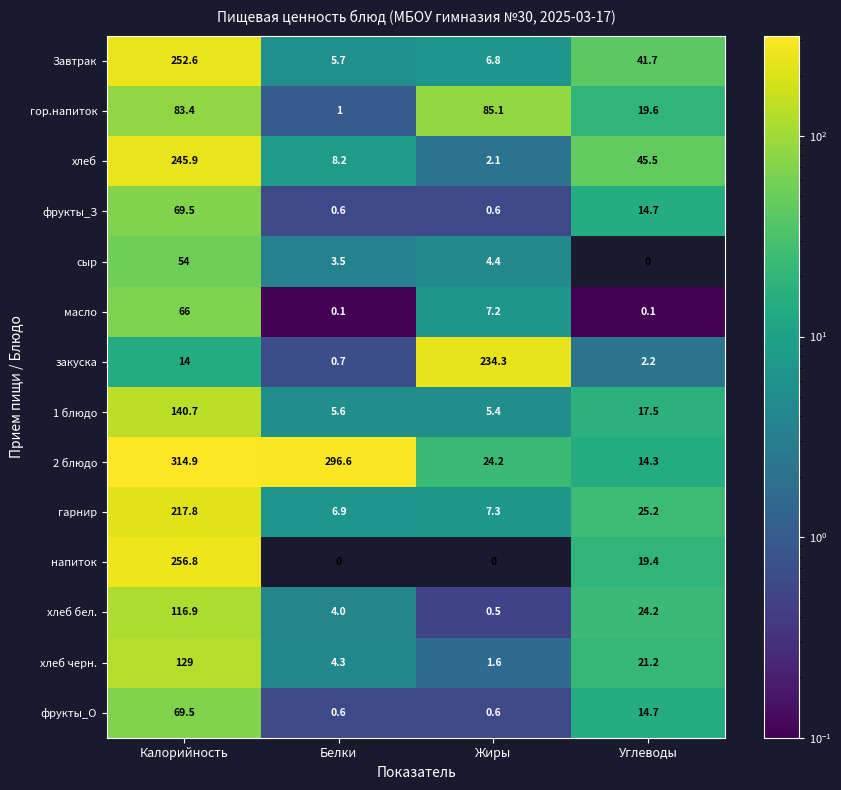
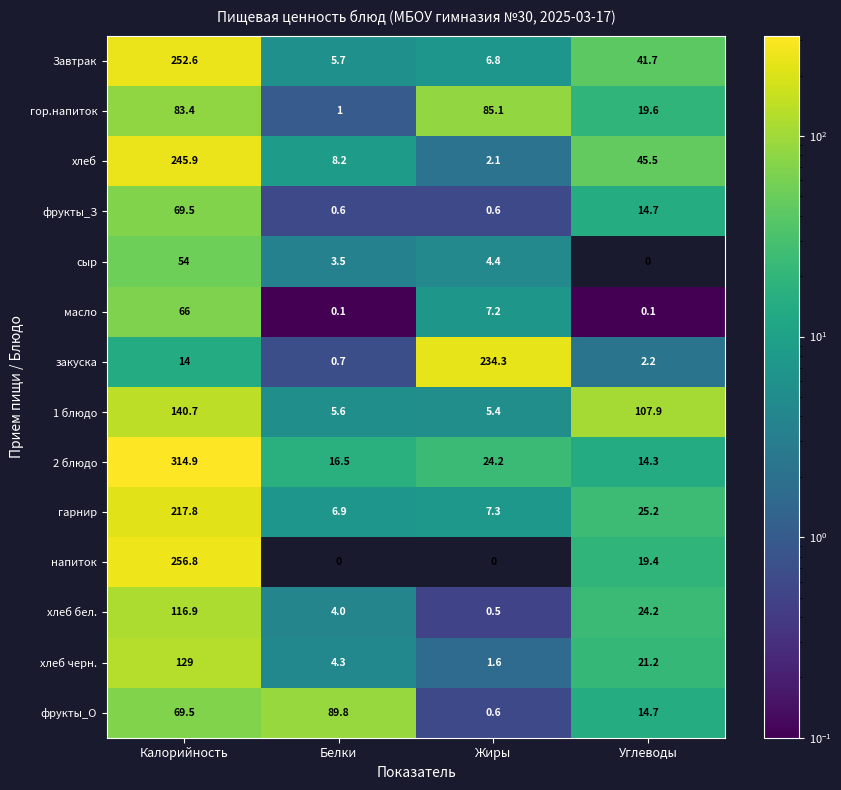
1 блюдо, Углеводы: 17.5 -> 107.9
2 блюдо, Белки: 296.6 -> 16.5
фрукты_О, Белки: 0.6 -> 89.8
